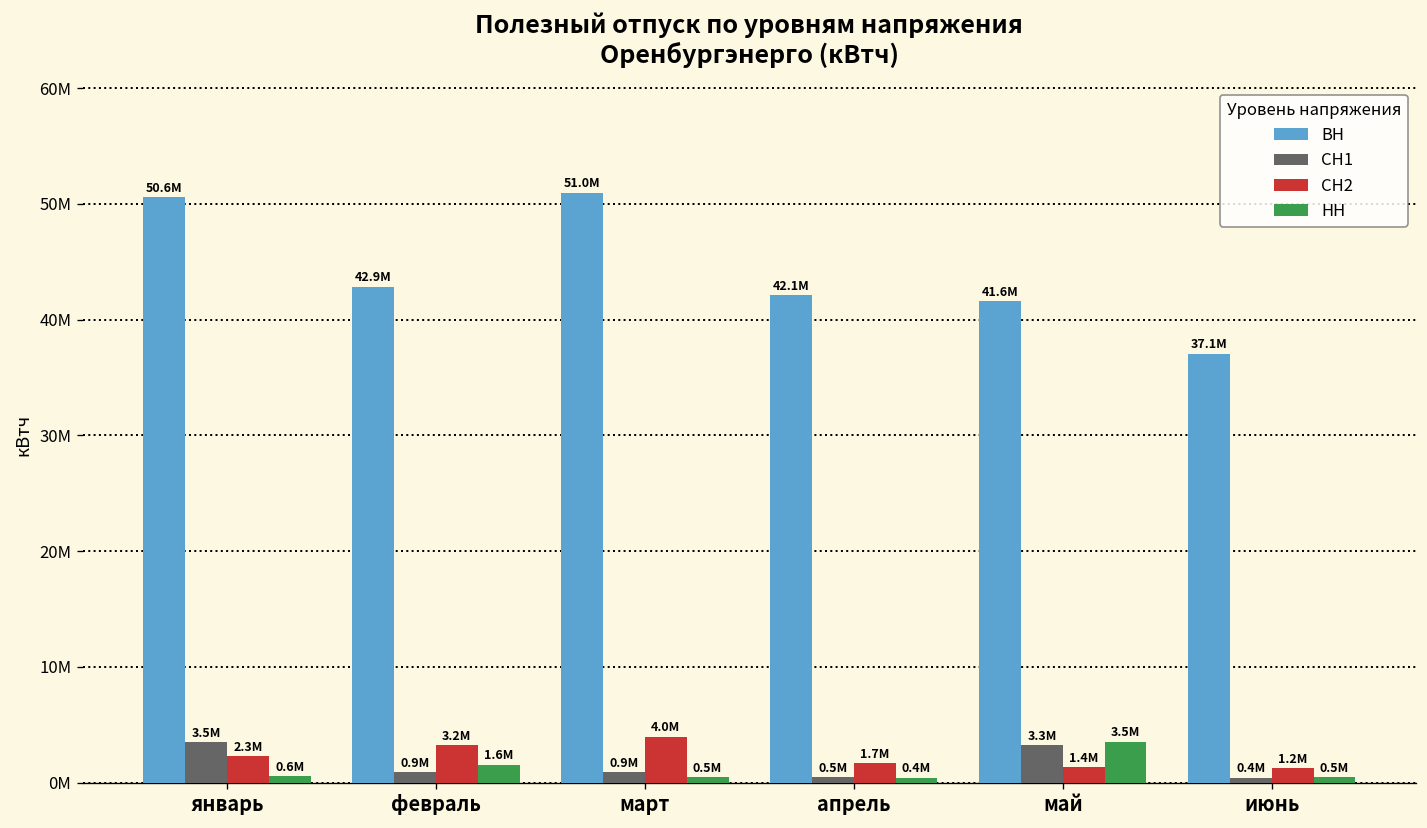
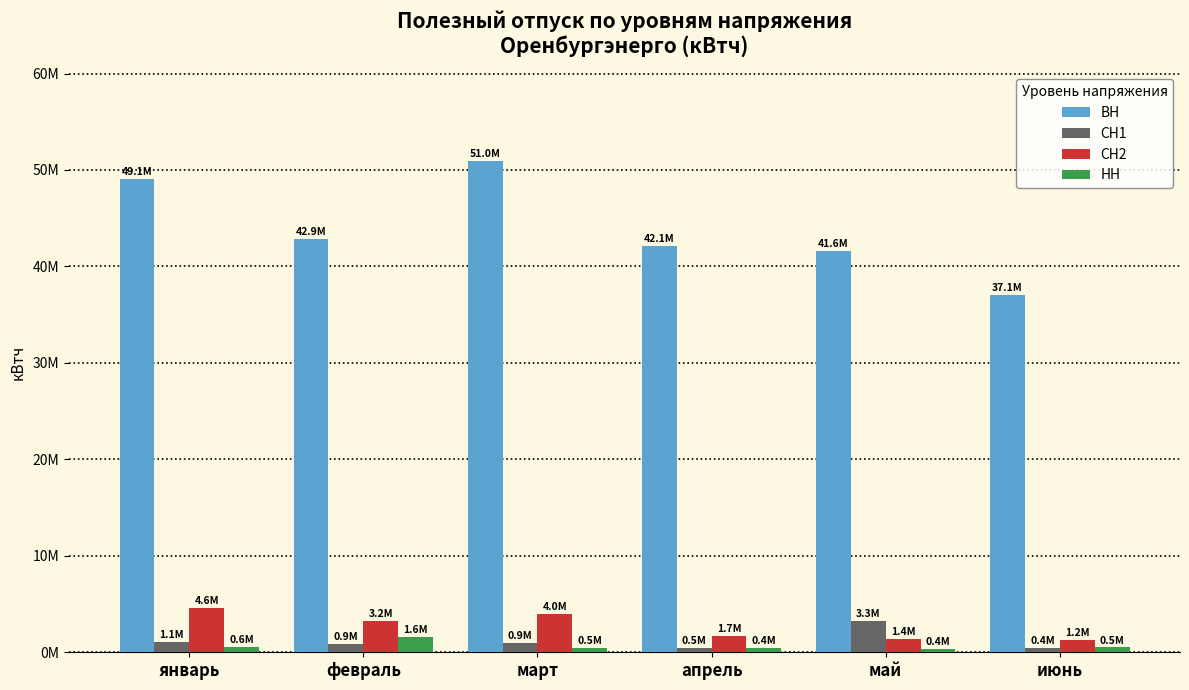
ВН, январь: 50.6M -> 49.1M
СН1, январь: 3.5M -> 1.1M
СН2, январь: 2.3M -> 4.6M
НН, май: 3.5M -> 0.4M
